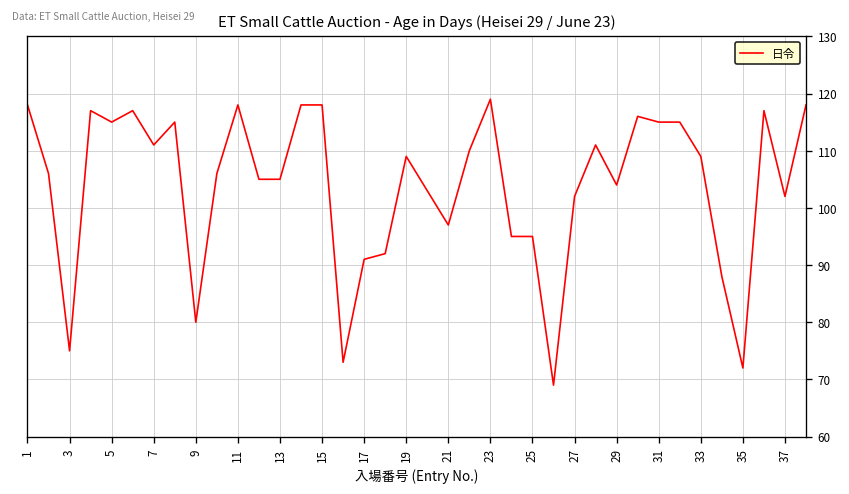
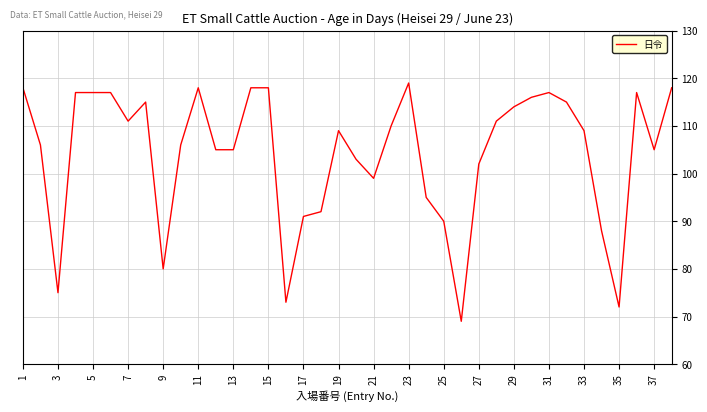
5: 115 -> 117
21: 97 -> 99
25: 95 -> 90
29: 104 -> 114
31: 115 -> 117
37: 102 -> 105
